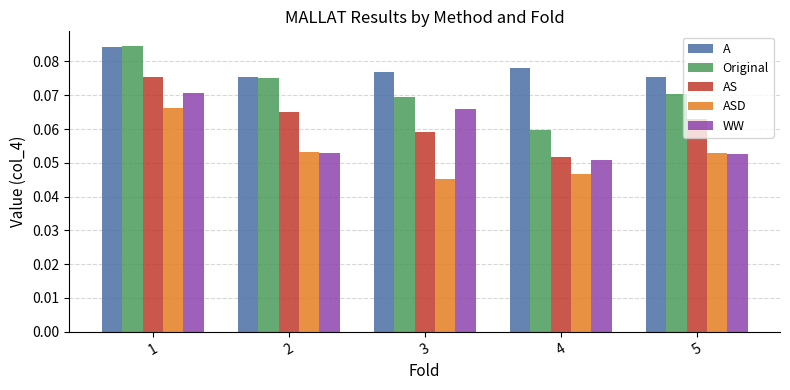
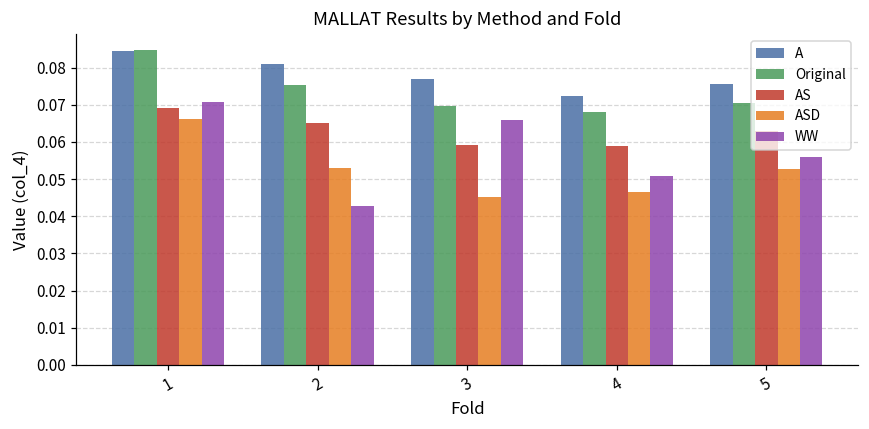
AS, 1: 0.076 -> 0.069
A, 2: 0.076 -> 0.081
WW, 2: 0.053 -> 0.043
A, 4: 0.078 -> 0.072
Original, 4: 0.060 -> 0.068
AS, 4: 0.052 -> 0.059
WW, 5: 0.052 -> 0.056
